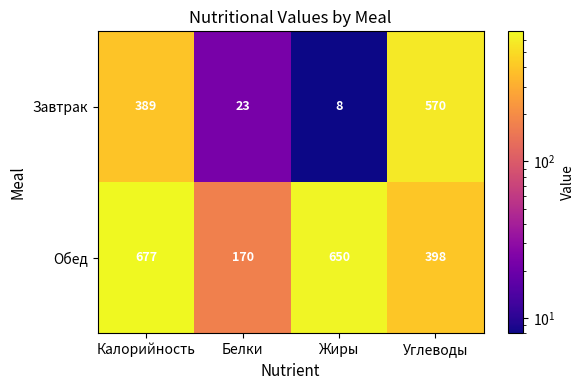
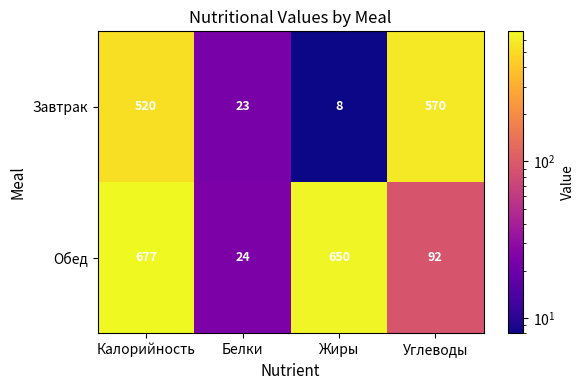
Завтрак, Калорийность: 389 -> 520
Обед, Белки: 170 -> 24
Обед, Углеводы: 398 -> 92
